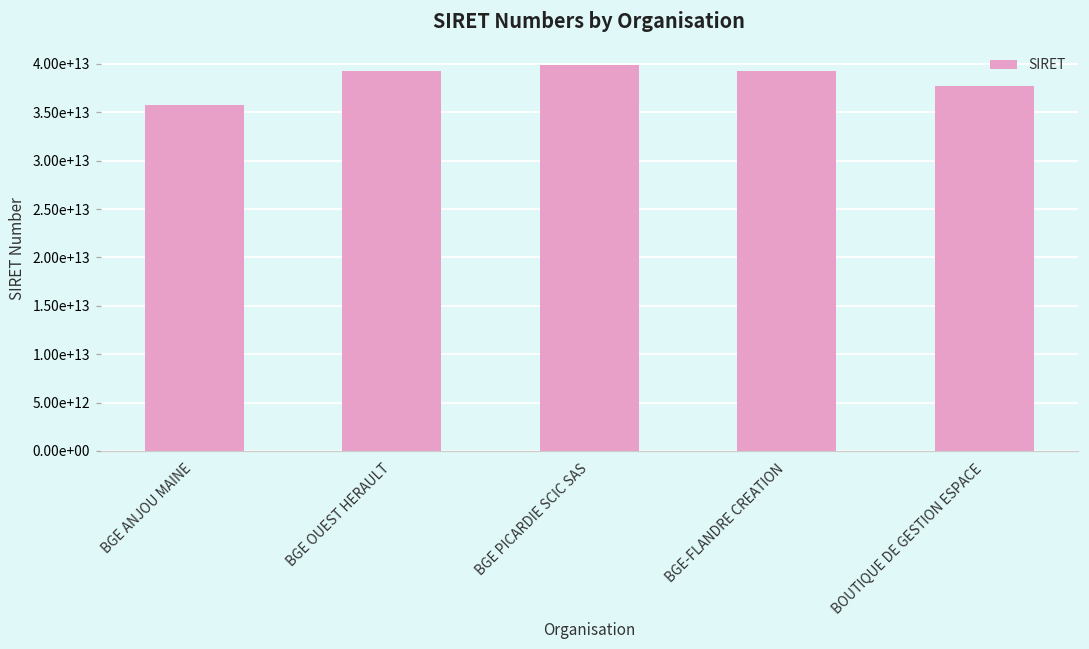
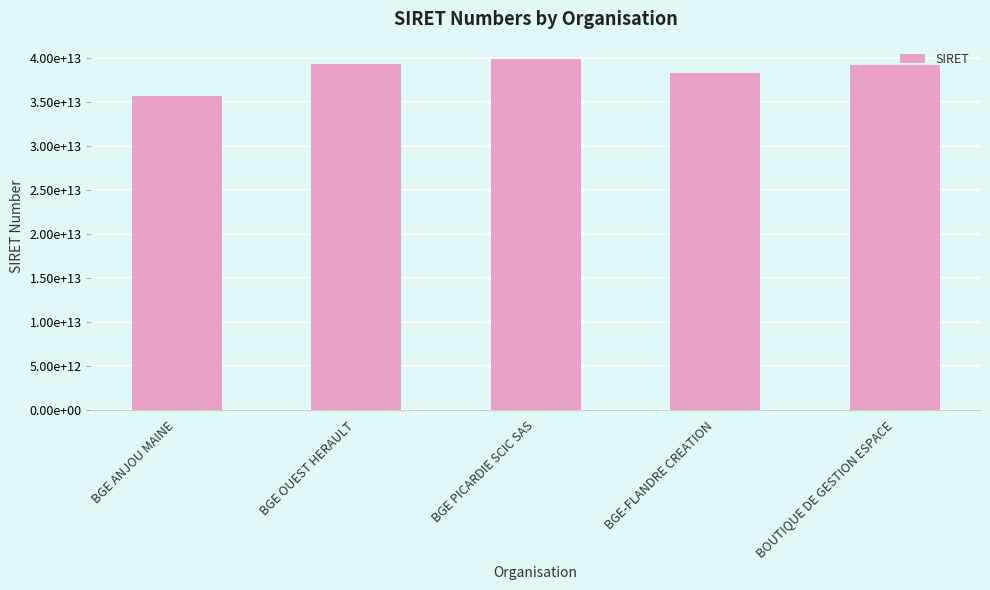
BGE-FLANDRE CREATION: 39000000000000 -> 38000000000000
BOUTIQUE DE GESTION ESPACE: 38000000000000 -> 39000000000000
